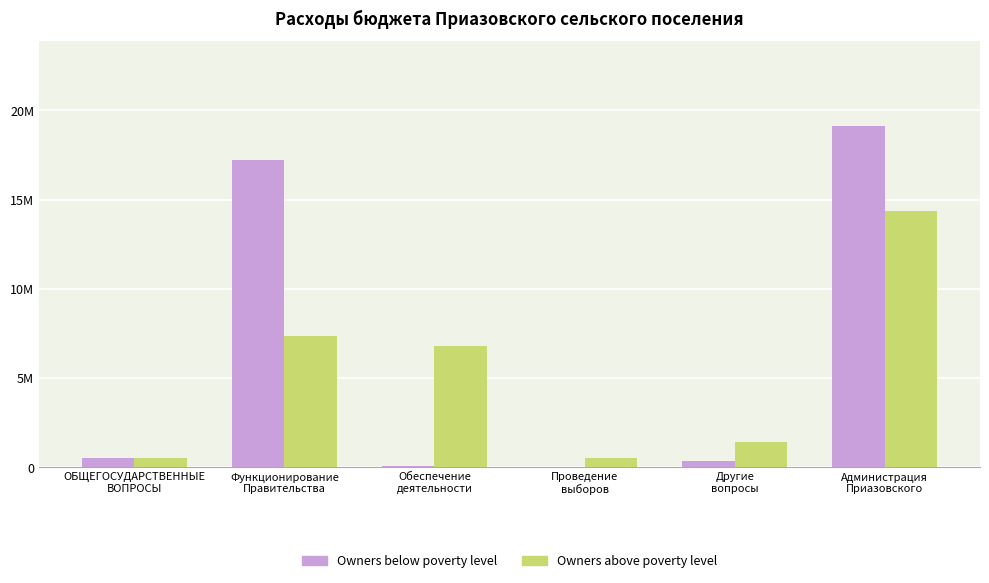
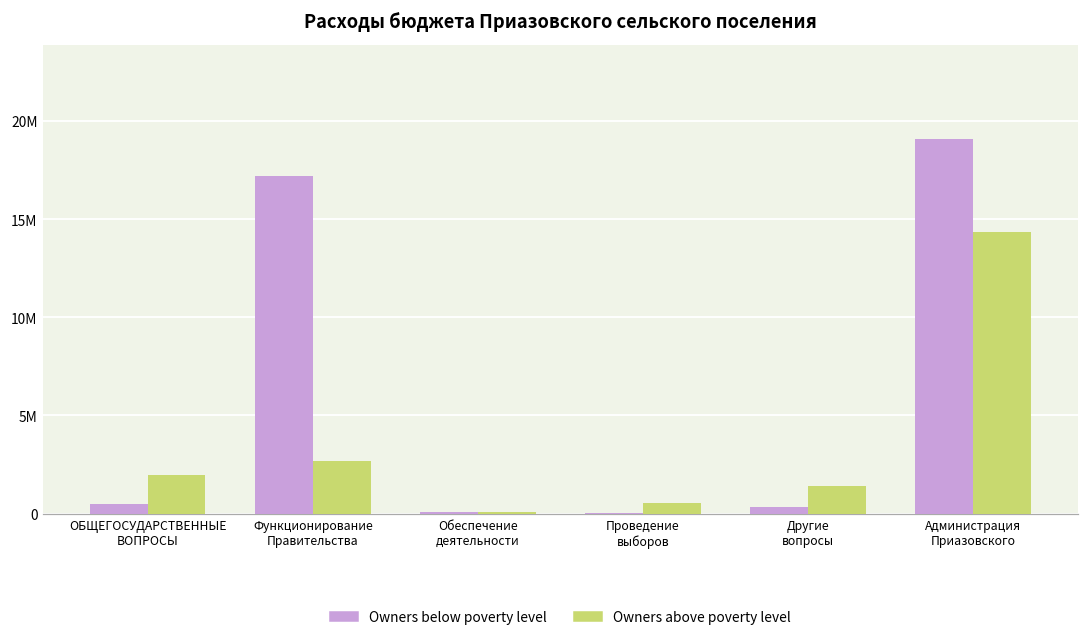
Owners above poverty level, ОБЩЕГОСУДАРСТВЕННЫЕ ВОПРОСЫ: 500000 -> 2000000
Owners above poverty level, Функционирование Правительства: 7300000 -> 2700000
Owners above poverty level, Обеспечение деятельности: 6800000 -> 100000
